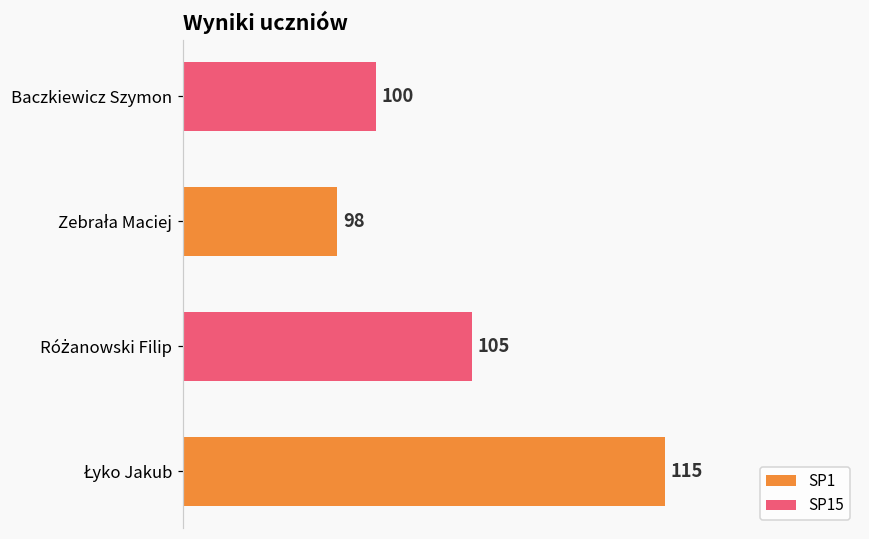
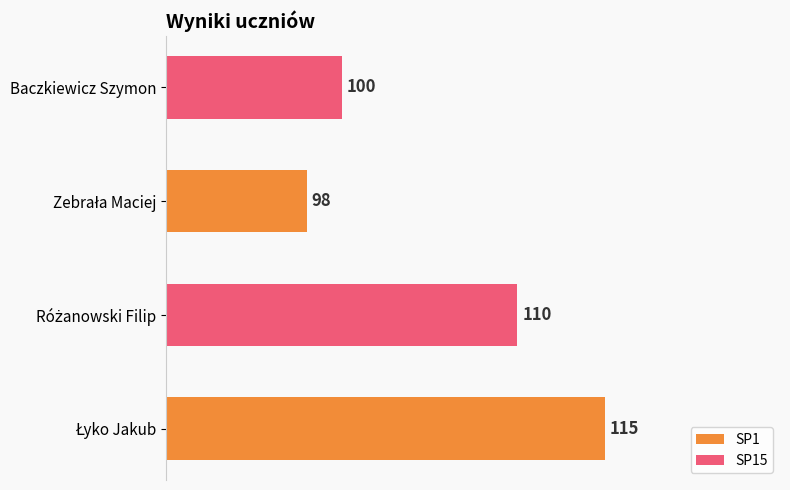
Różanowski Filip: 105 -> 110
